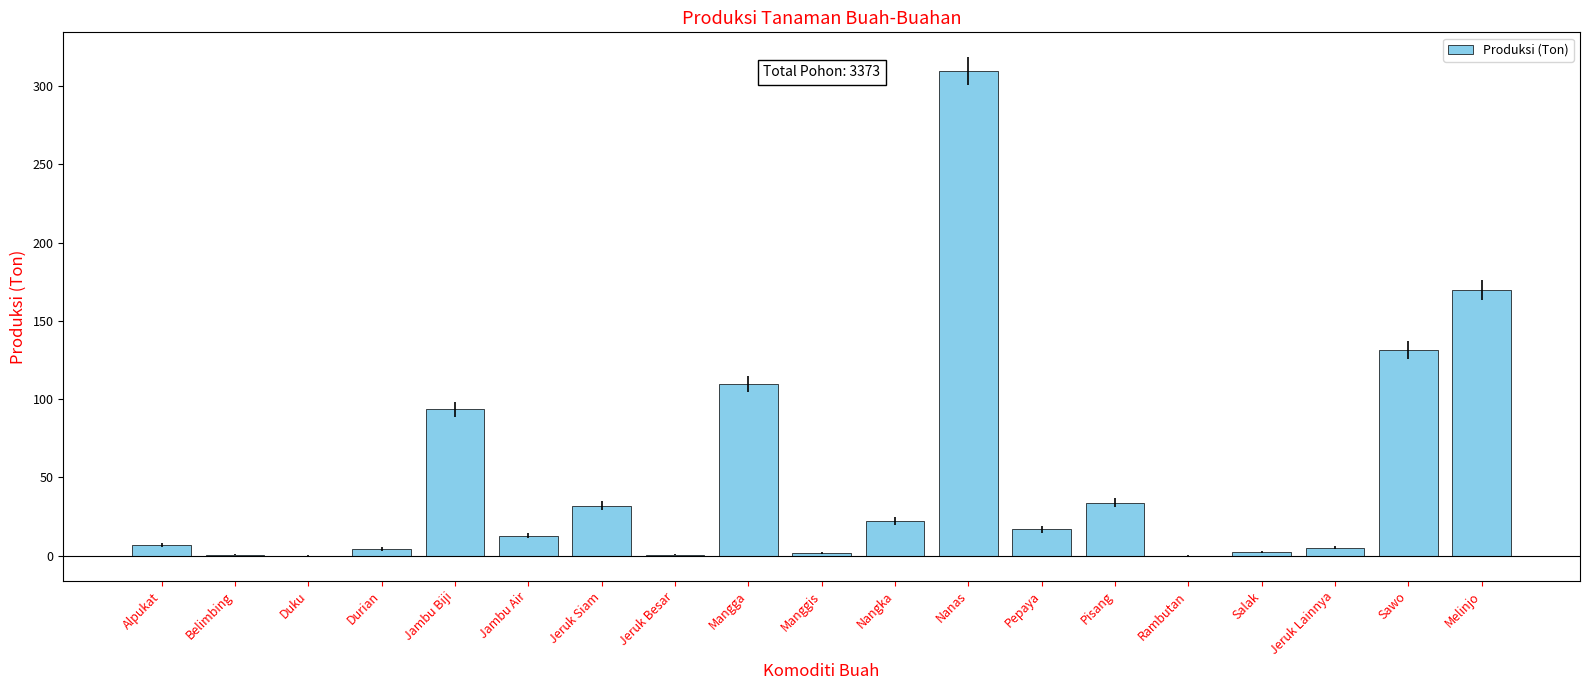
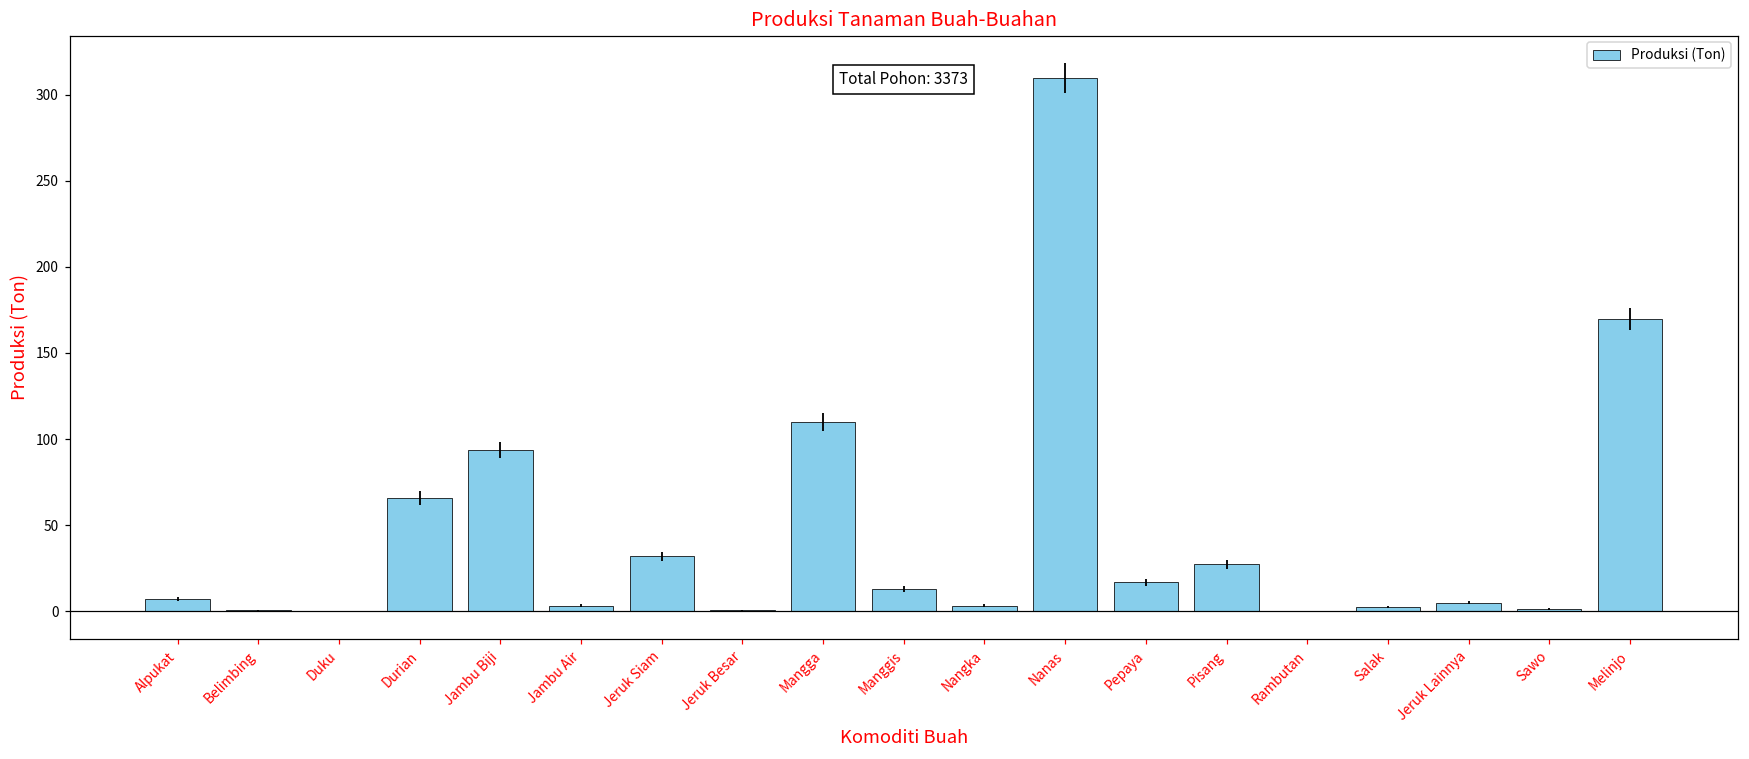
Durian: 4 -> 66
Jambu Air: 13 -> 3
Manggis: 2 -> 13
Nangka: 22 -> 3
Pisang: 34 -> 27
Sawo: 131 -> 1
